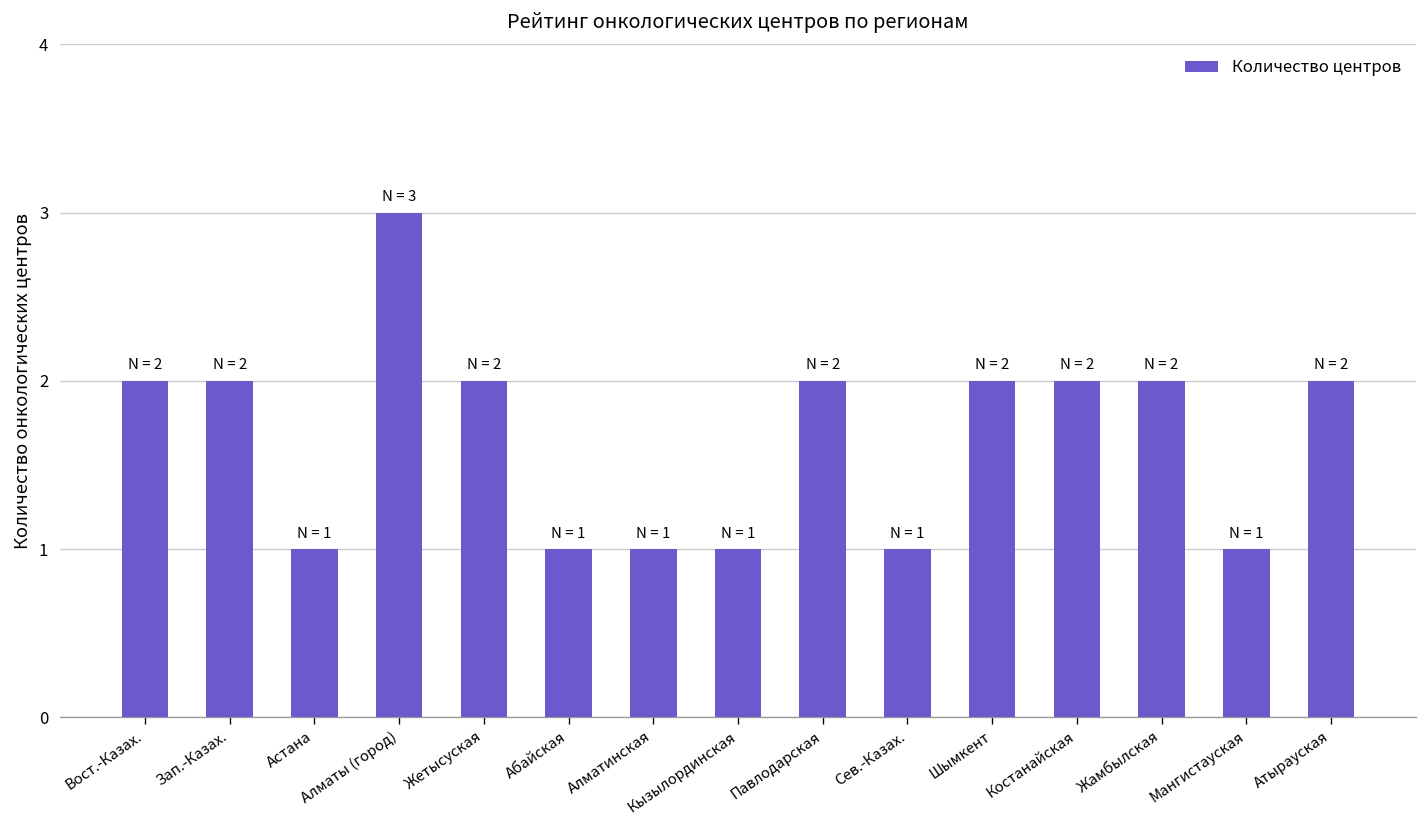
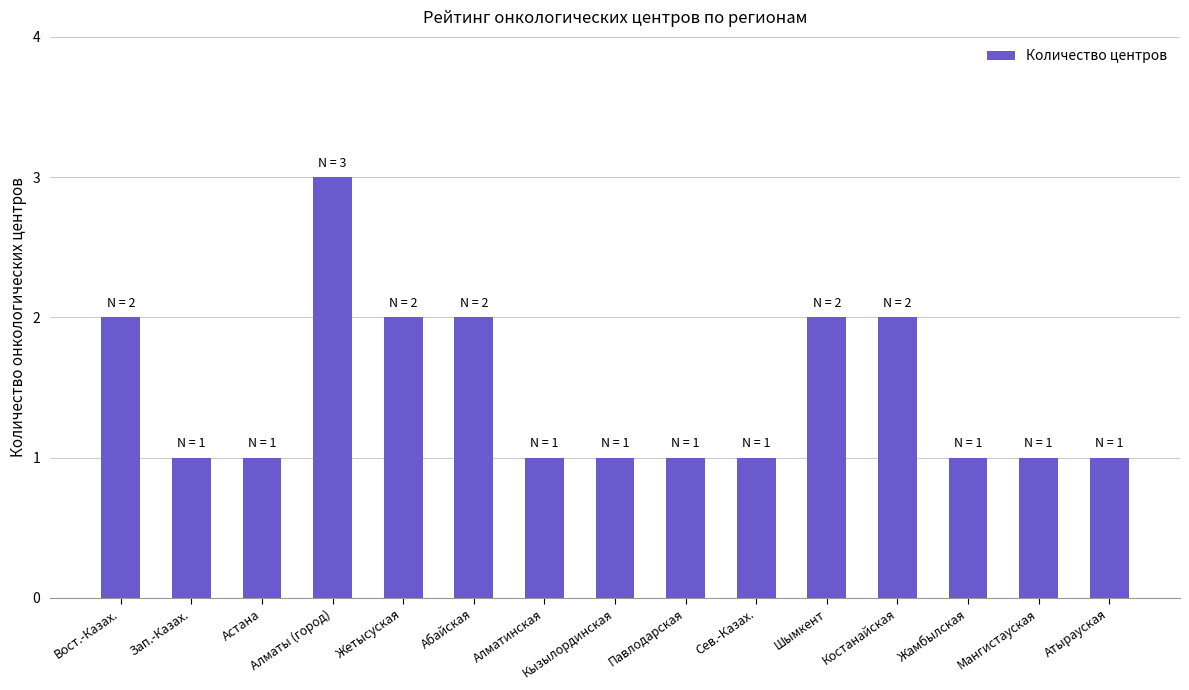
Зап.-Казах.: 2 -> 1
Абайская: 1 -> 2
Павлодарская: 2 -> 1
Жамбылская: 2 -> 1
Атырауская: 2 -> 1
